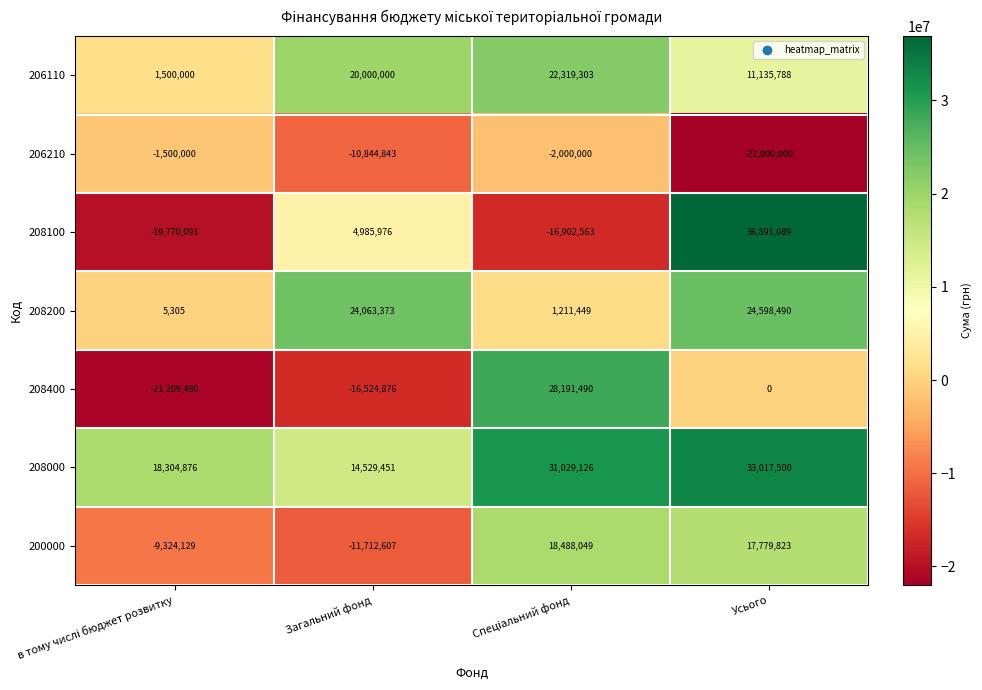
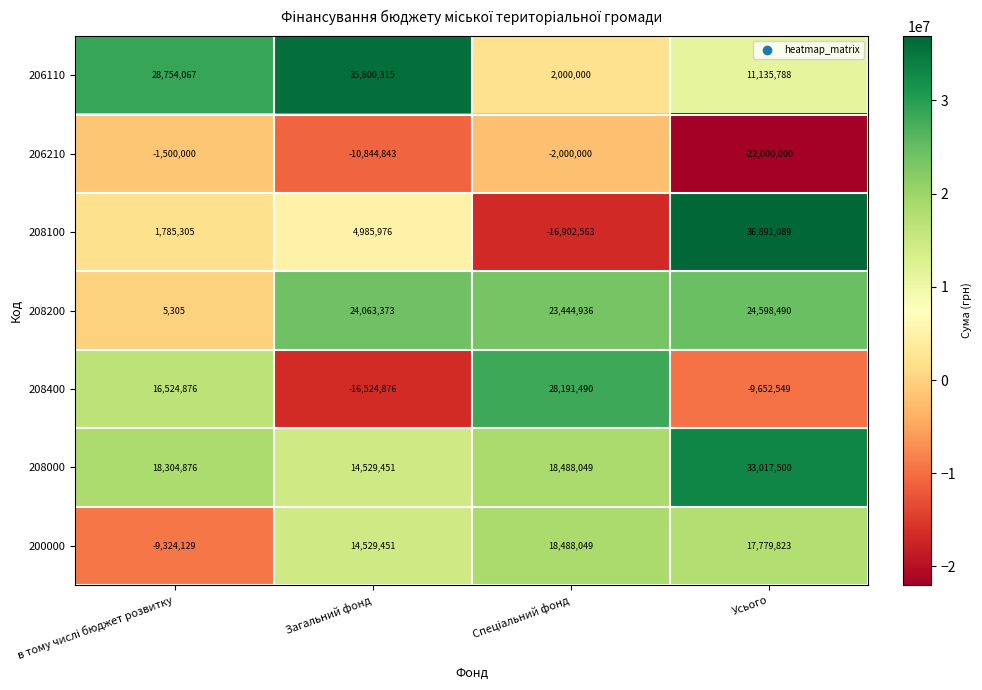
206110, в тому числі бюджет розвитку: 1,500,000 -> 28,754,067
206110, Загальний фонд: 20,000,000 -> 35,800,315
206110, Спеціальний фонд: 22,319,303 -> 2,000,000
208100, в тому числі бюджет розвитку: -19,770,091 -> 1,785,305
208200, Спеціальний фонд: 1,211,449 -> 23,444,936
208400, в тому числі бюджет розвитку: -21,209,480 -> 16,524,876
208400, Усього: 0 -> -9,652,549
208000, Спеціальний фонд: 31,029,126 -> 18,488,049
200000, Загальний фонд: -11,712,607 -> 14,529,451
